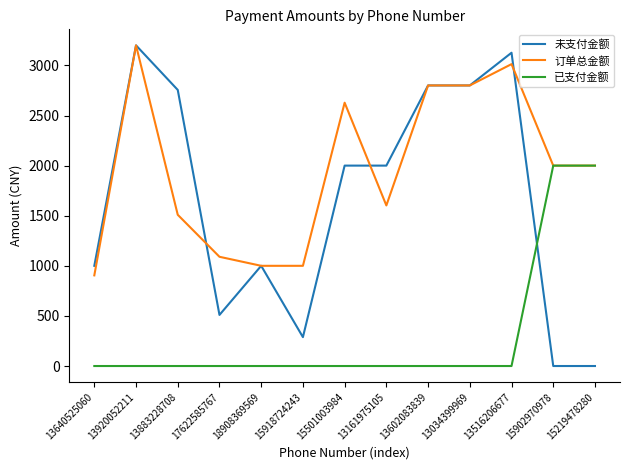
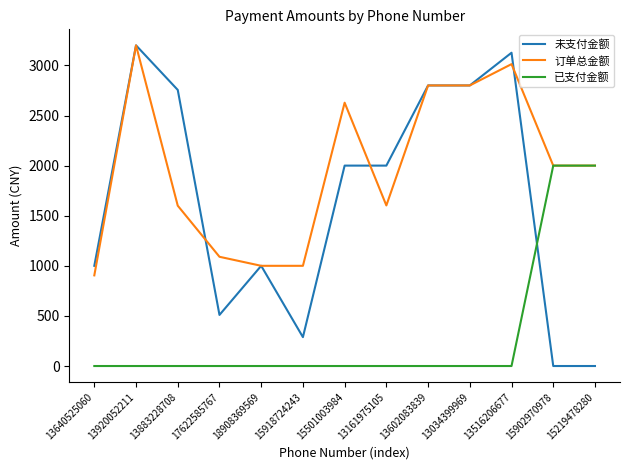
订单总金额, 13883228708: 1510 -> 1600
